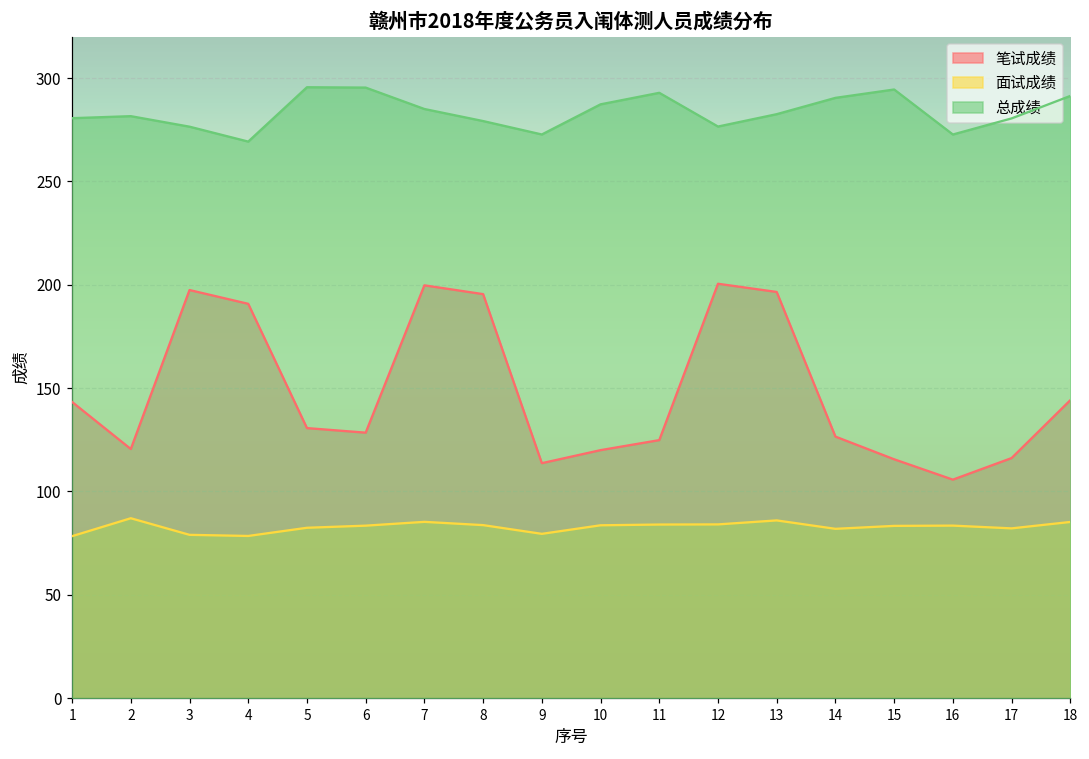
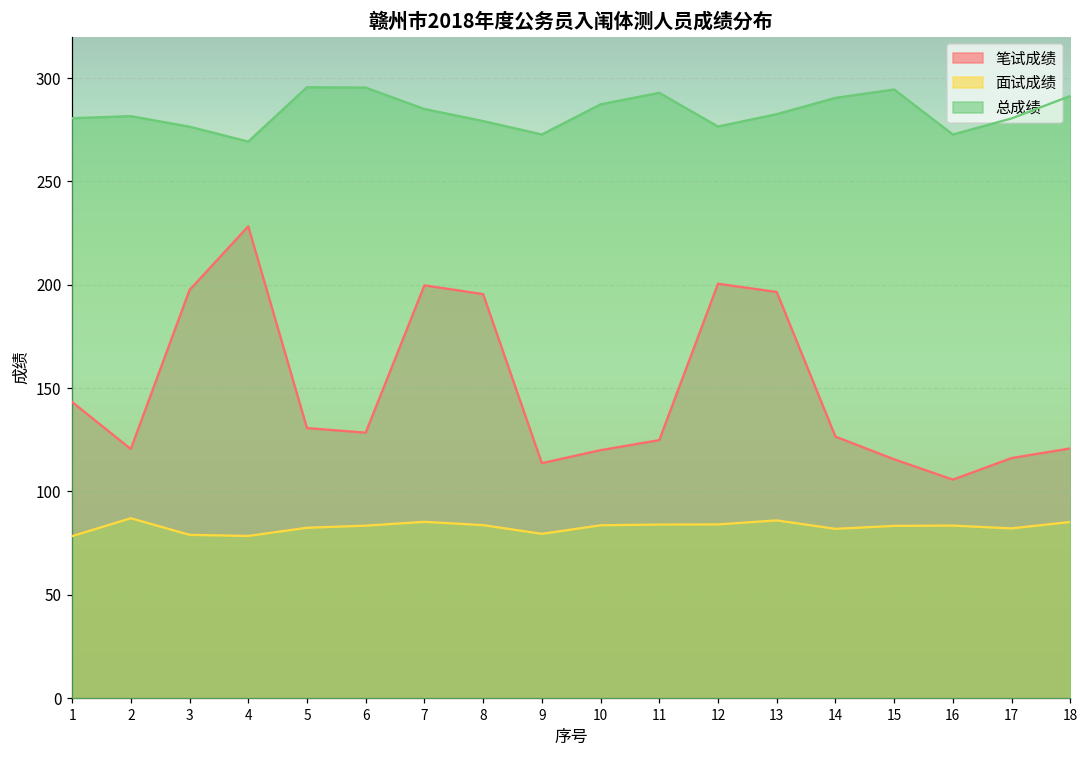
笔试成绩, 4: 191 -> 228
笔试成绩, 18: 144 -> 121
